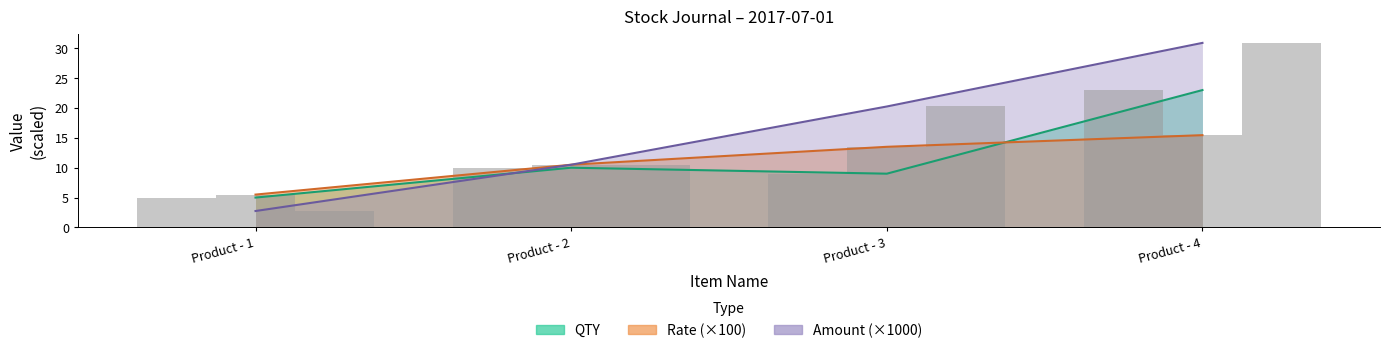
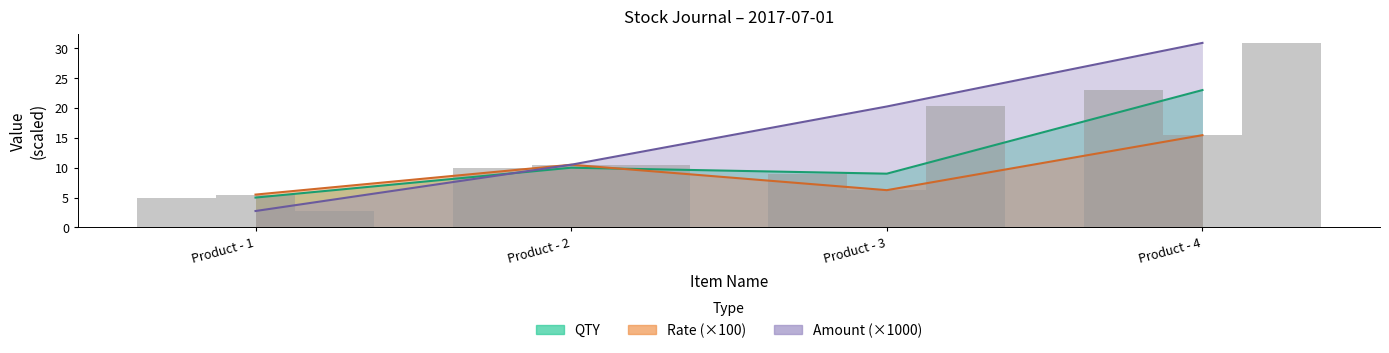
Rate (×100), Product - 3: 14 -> 6
